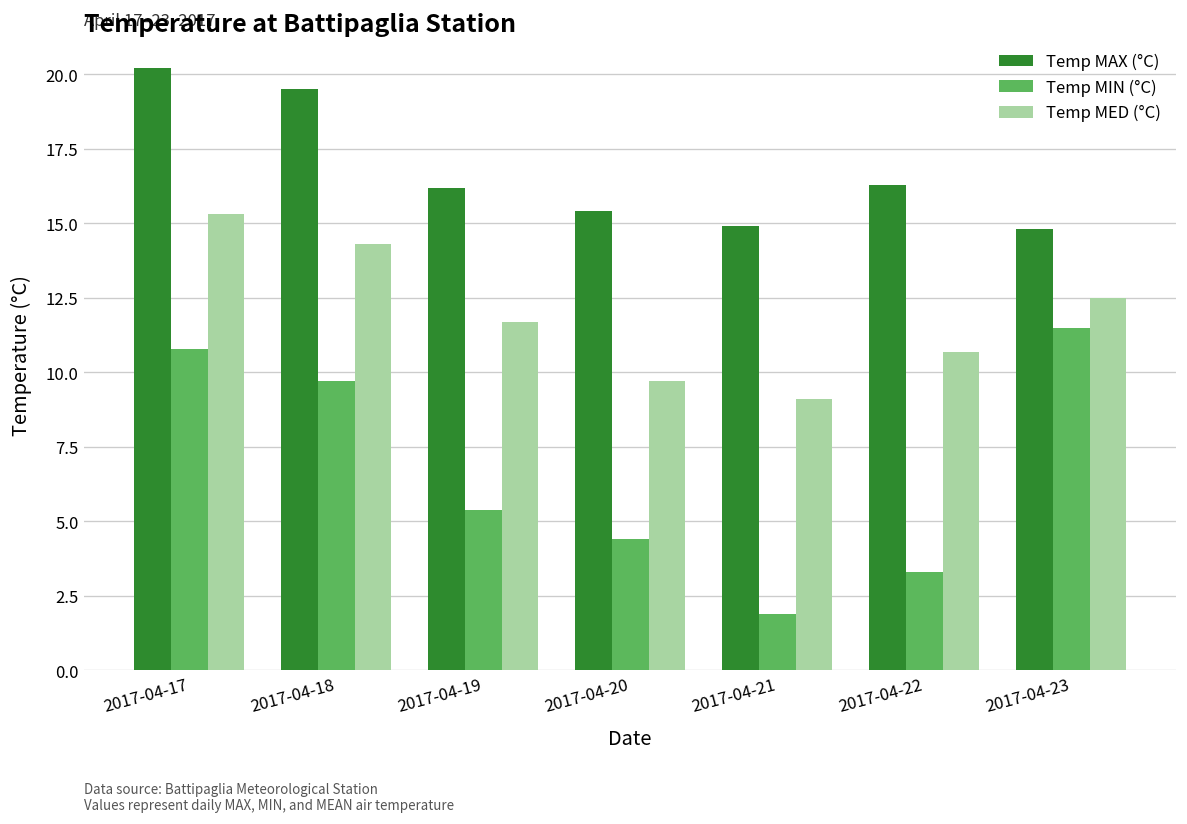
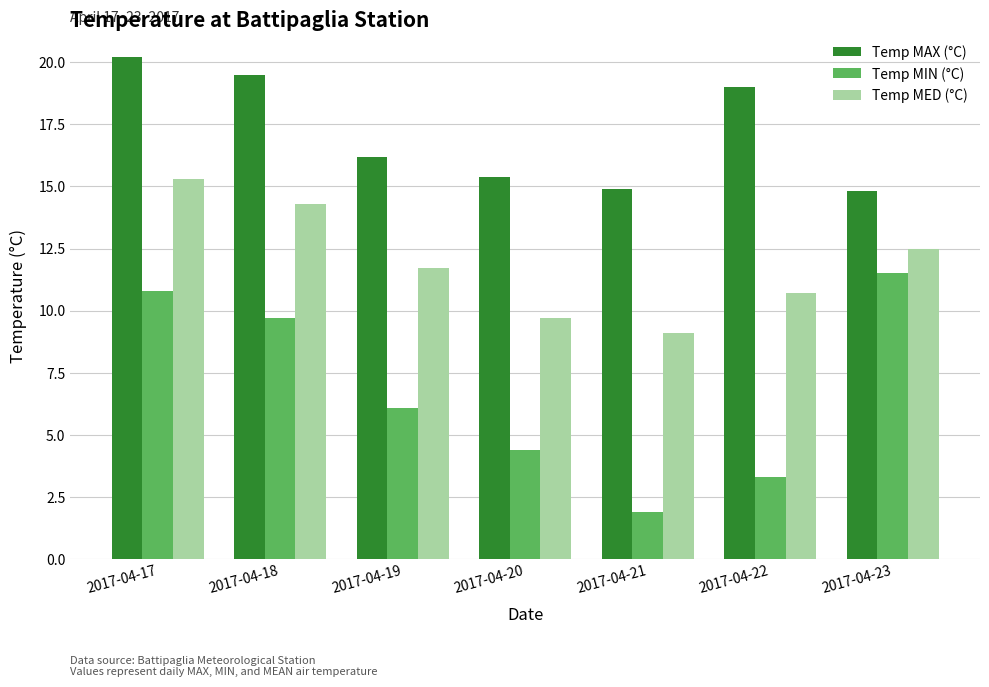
Temp MIN (°C), 2017-04-19: 5.4 -> 6.1
Temp MAX (°C), 2017-04-22: 16.3 -> 19.0
